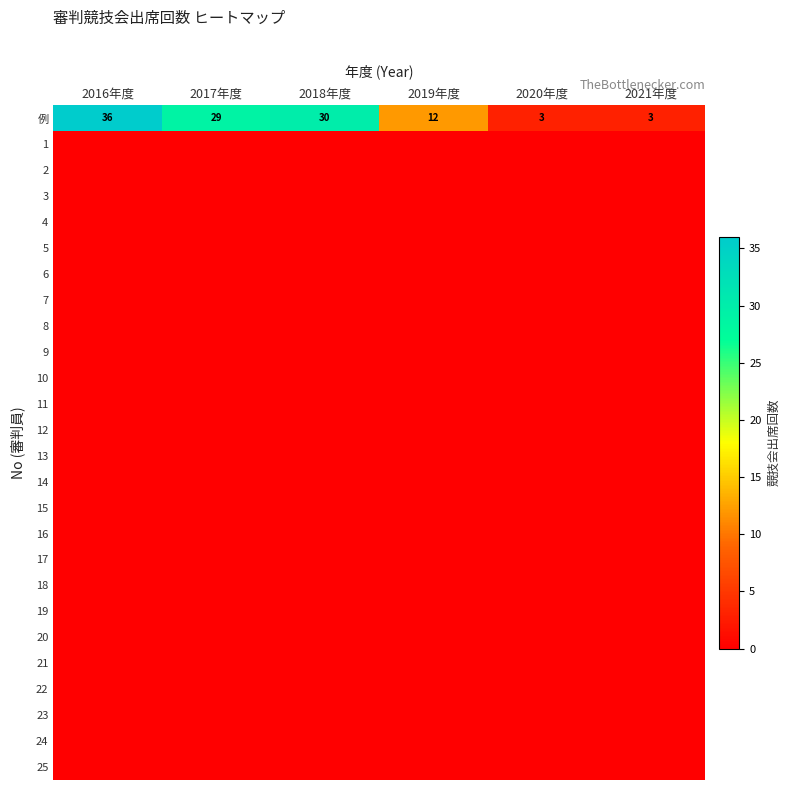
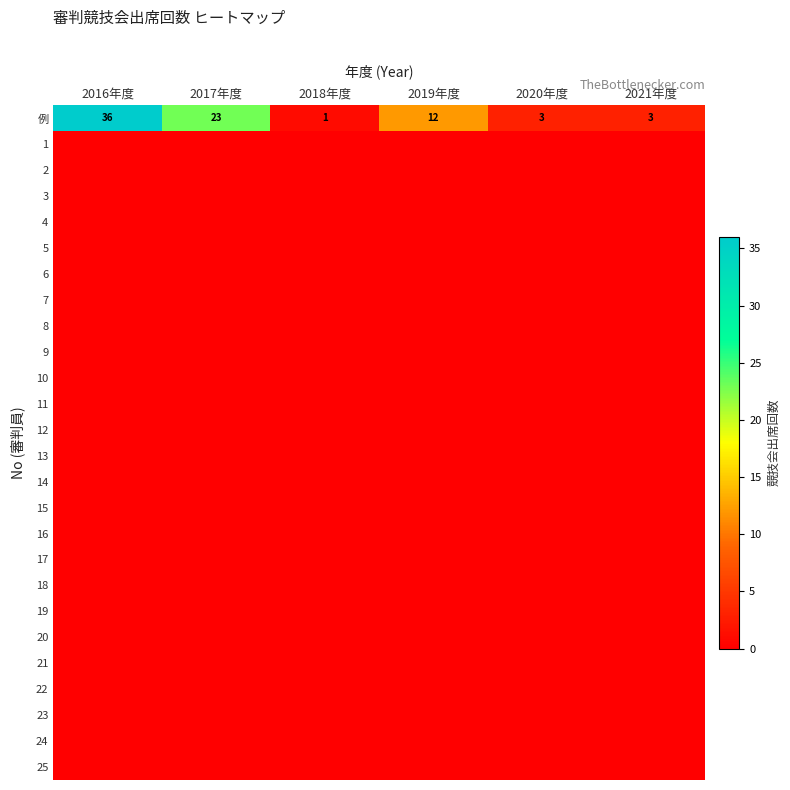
例, 2017年度: 29 -> 23
例, 2018年度: 30 -> 1
